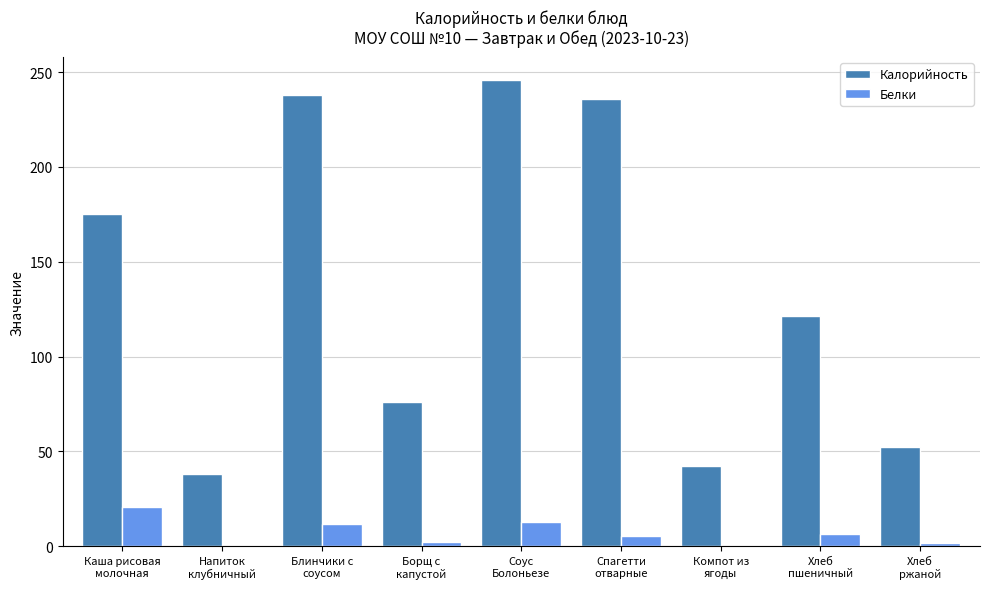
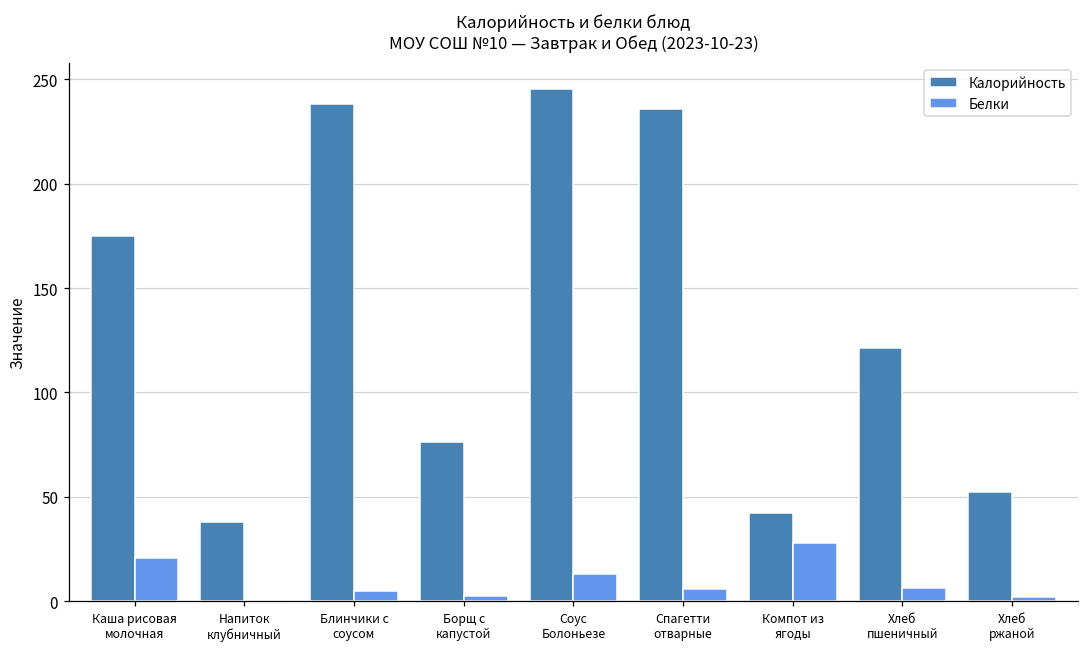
Белки, Блинчики с соусом: 12 -> 5
Белки, Компот из ягоды: 0 -> 28
